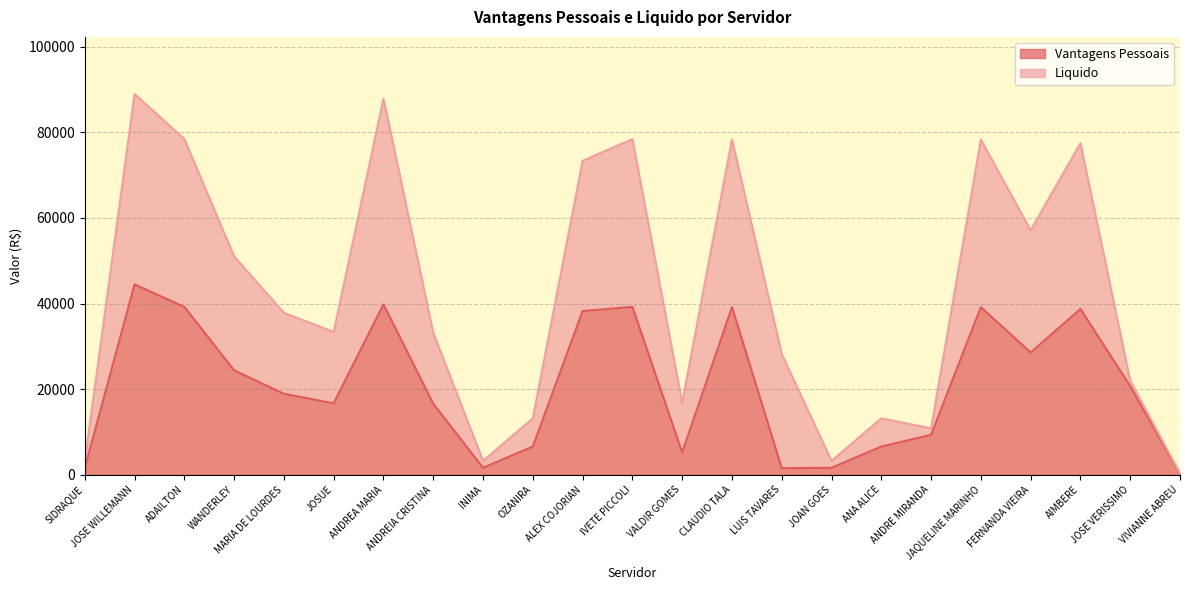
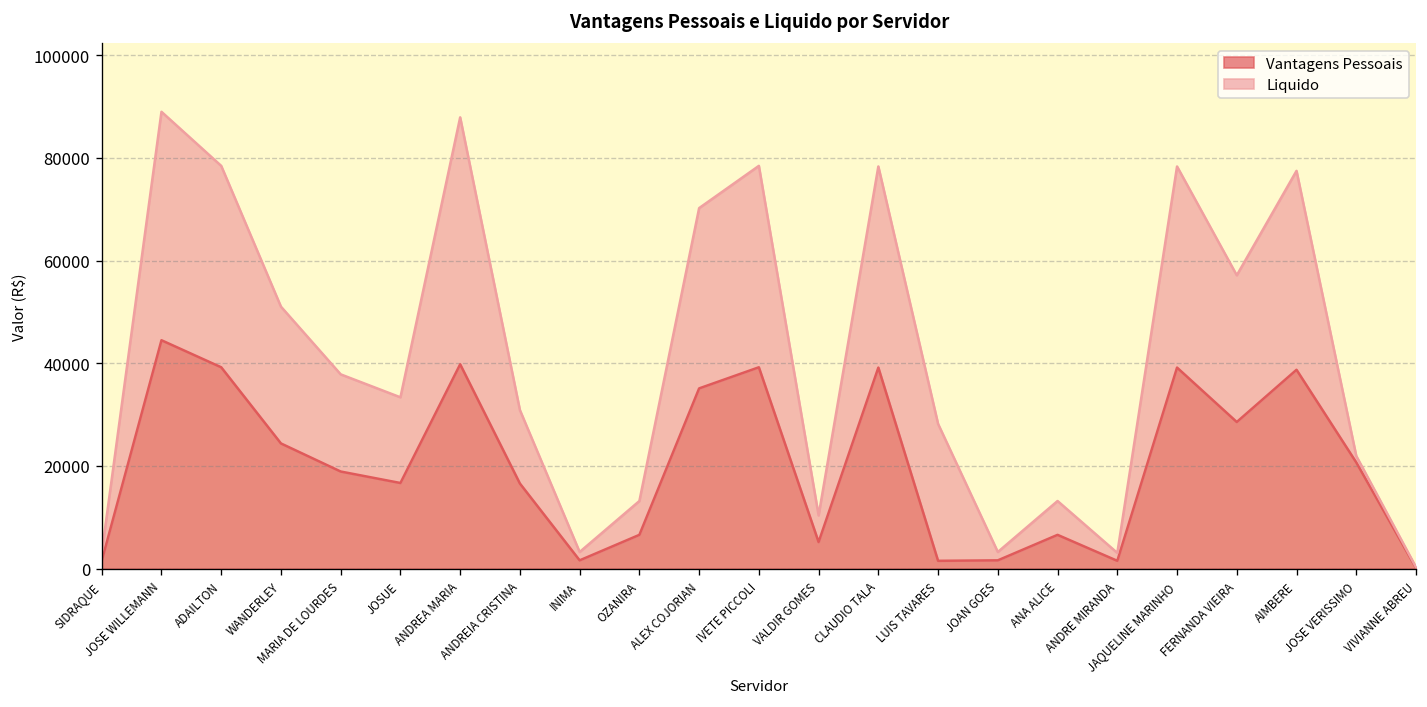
Liquido, ANDREIA CRISTINA: 17000 -> 14000
Vantagens Pessoais, ALEX COJORIAN: 38000 -> 35000
Liquido, VALDIR GOMES: 12000 -> 5000
Vantagens Pessoais, ANDRE MIRANDA: 9000 -> 2000
